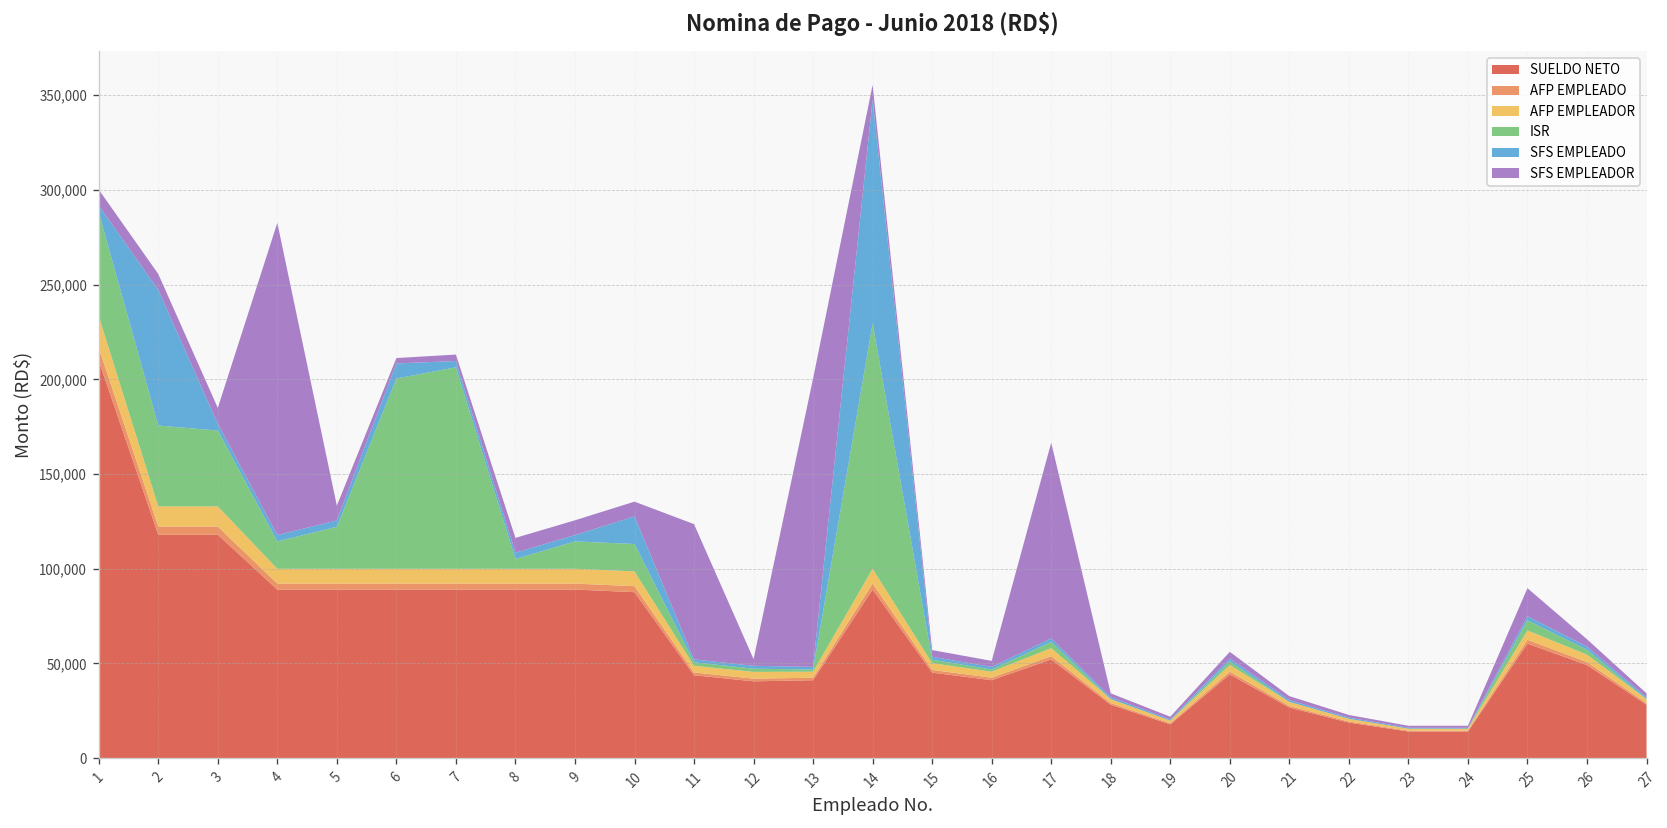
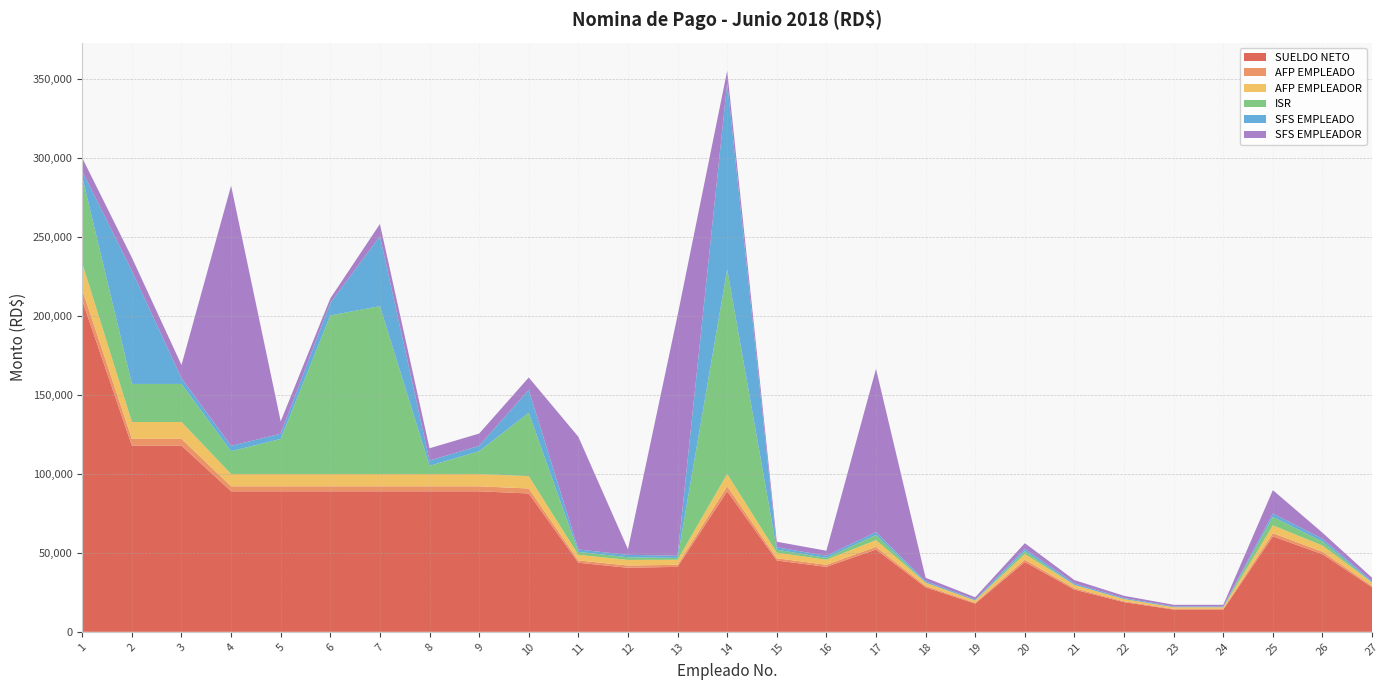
ISR, 2: 43,000 -> 24,000
ISR, 3: 40,000 -> 24,000
SFS EMPLEADO, 7: 3,000 -> 44,000
SFS EMPLEADOR, 7: 3,000 -> 8,000
ISR, 10: 14,000 -> 40,000
